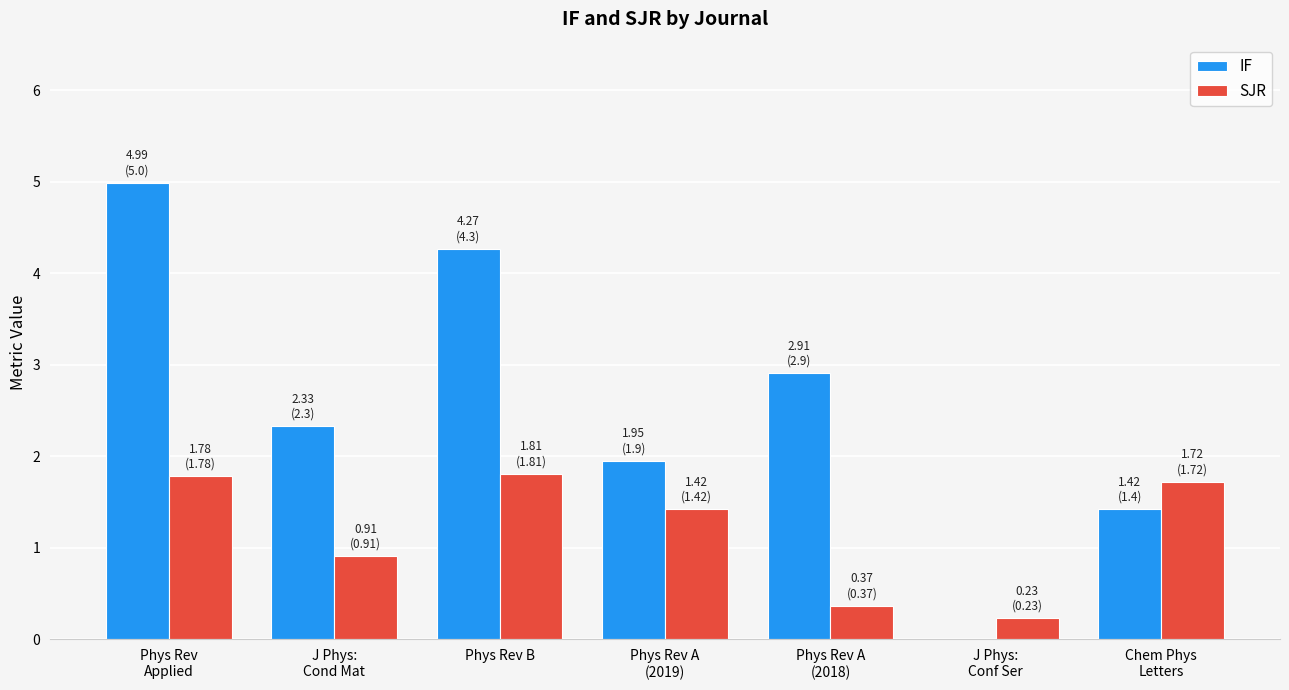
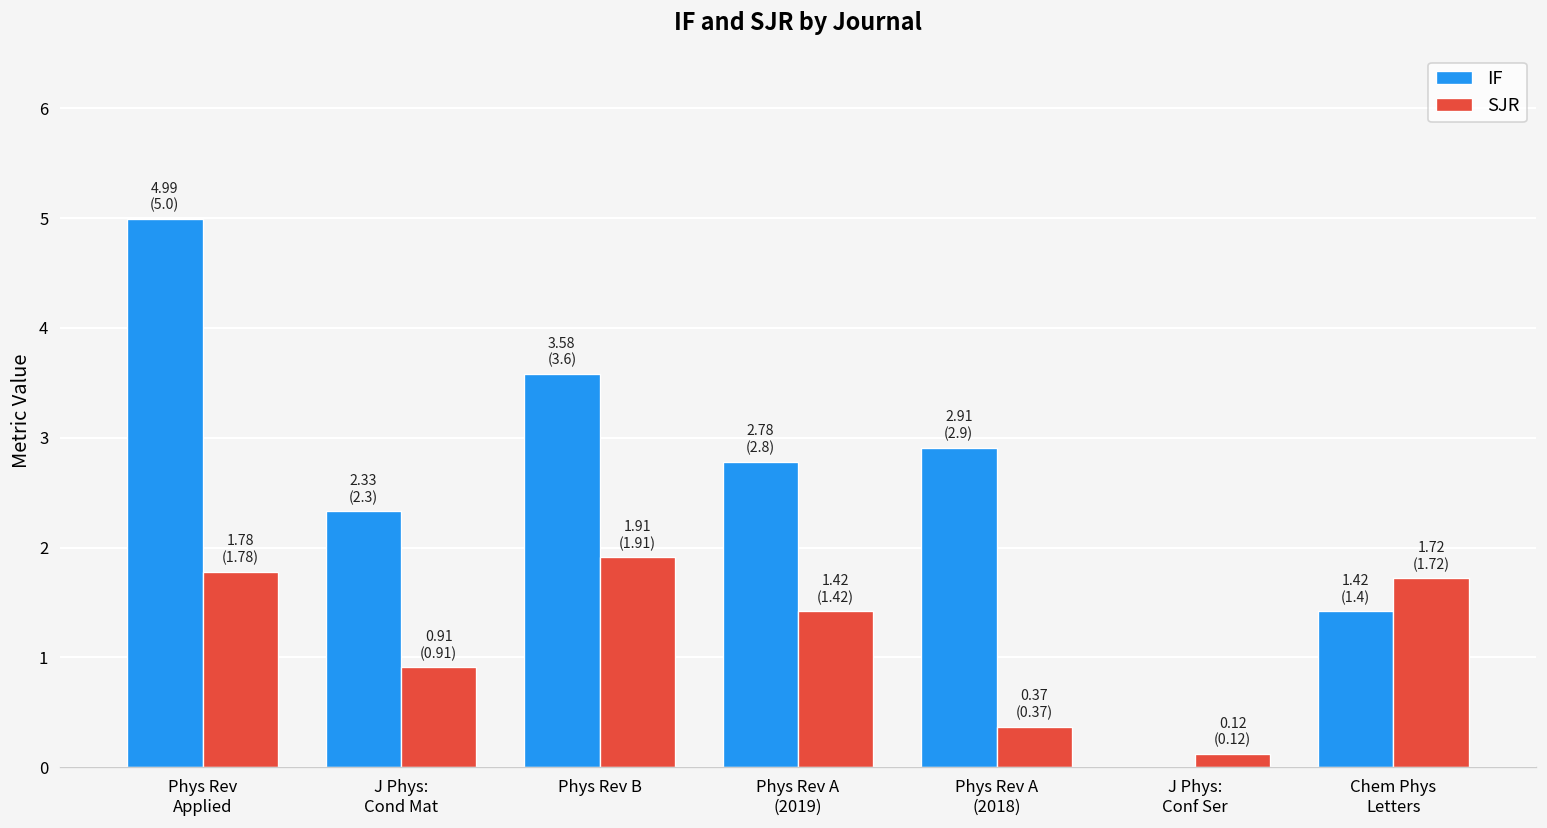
IF, Phys Rev B: 4.27 (4.3) -> 3.58 (3.6)
SJR, Phys Rev B: 1.81 (1.81) -> 1.91 (1.91)
IF, Phys Rev A (2019): 1.95 (1.9) -> 2.78 (2.8)
SJR, J Phys: Conf Ser: 0.23 (0.23) -> 0.12 (0.12)
